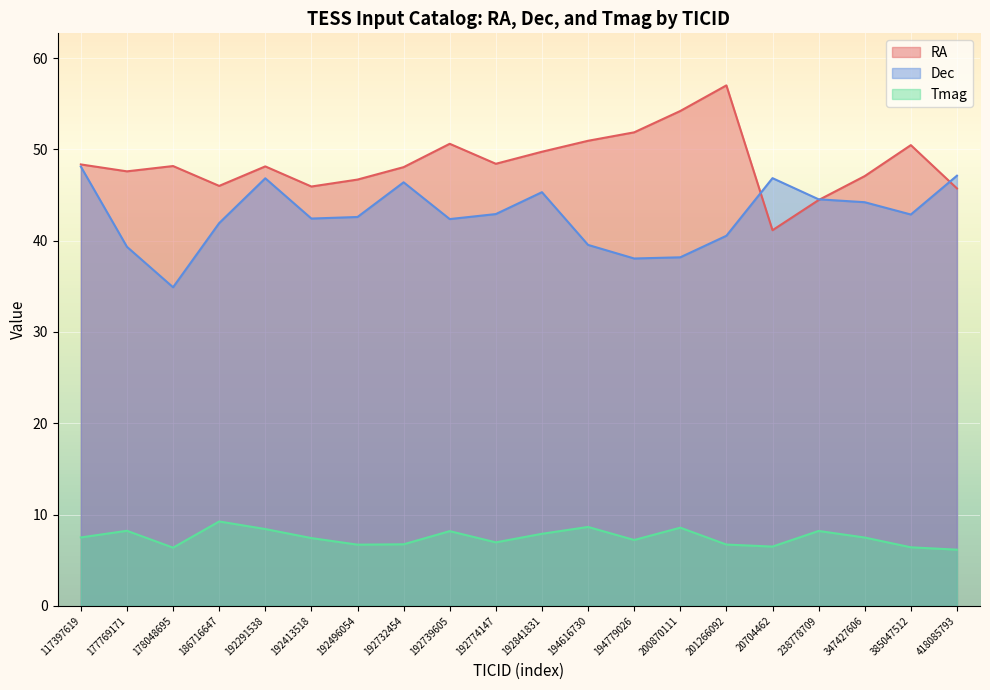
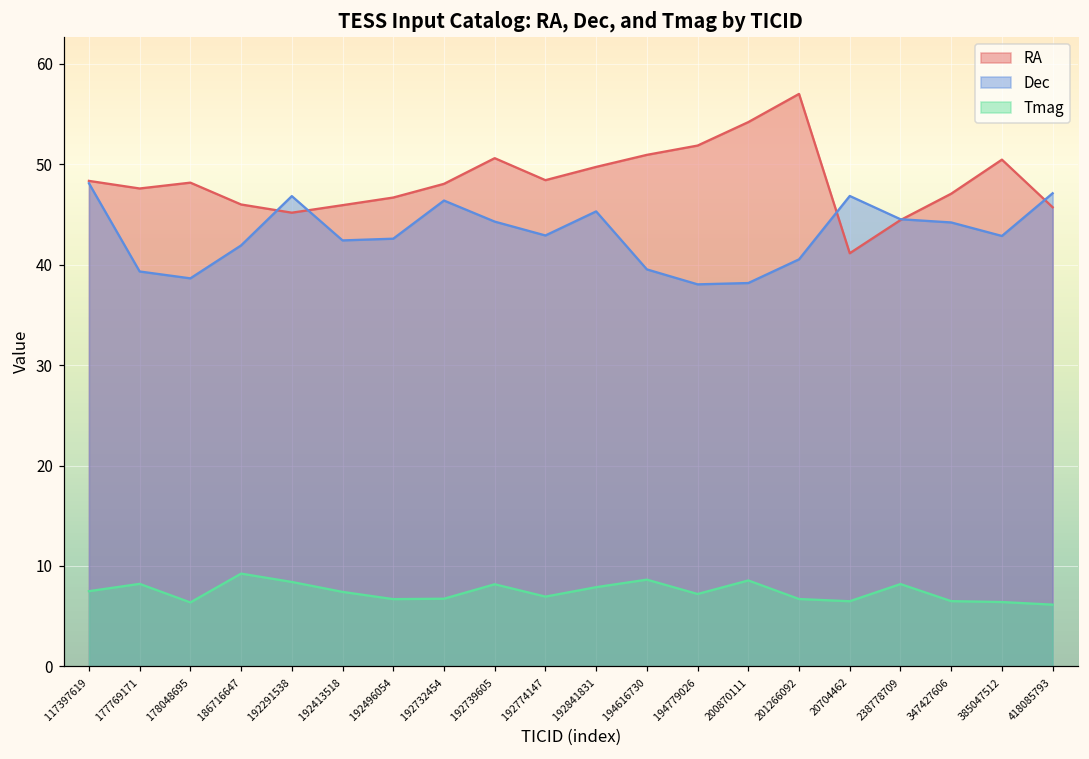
Dec, 178048695: 35 -> 39
RA, 192291538: 48 -> 45
Dec, 192739605: 42 -> 44
Tmag, 347427606: 7.5 -> 6.5
